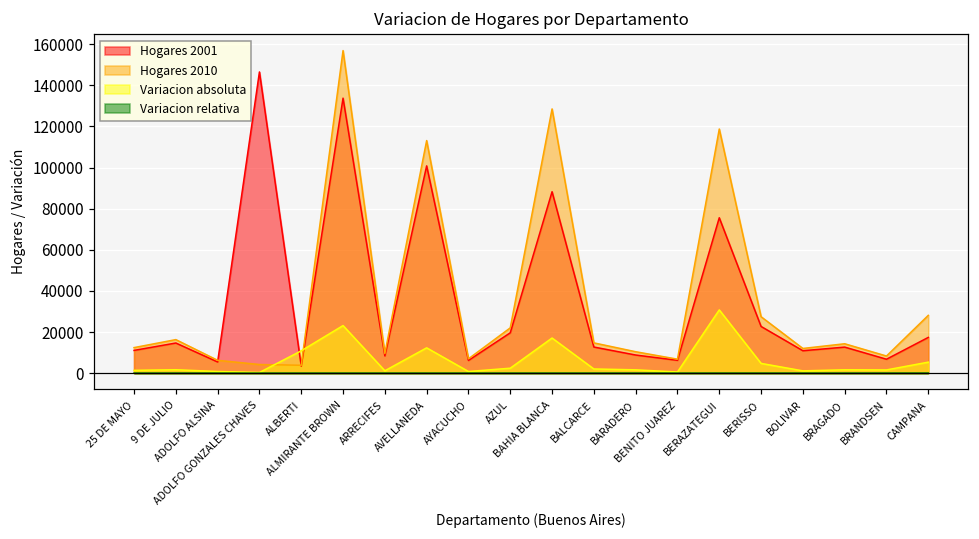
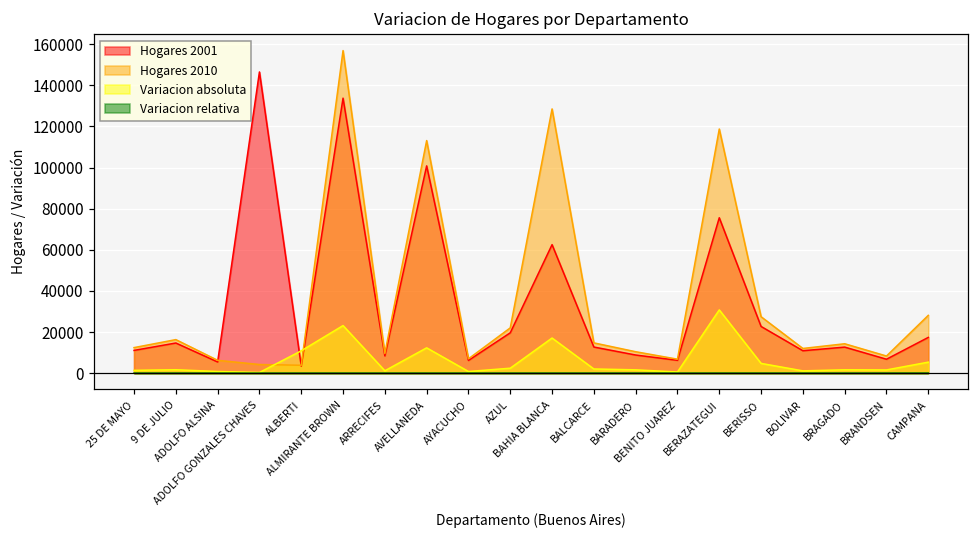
Hogares 2001, BAHIA BLANCA: 88000 -> 63000
